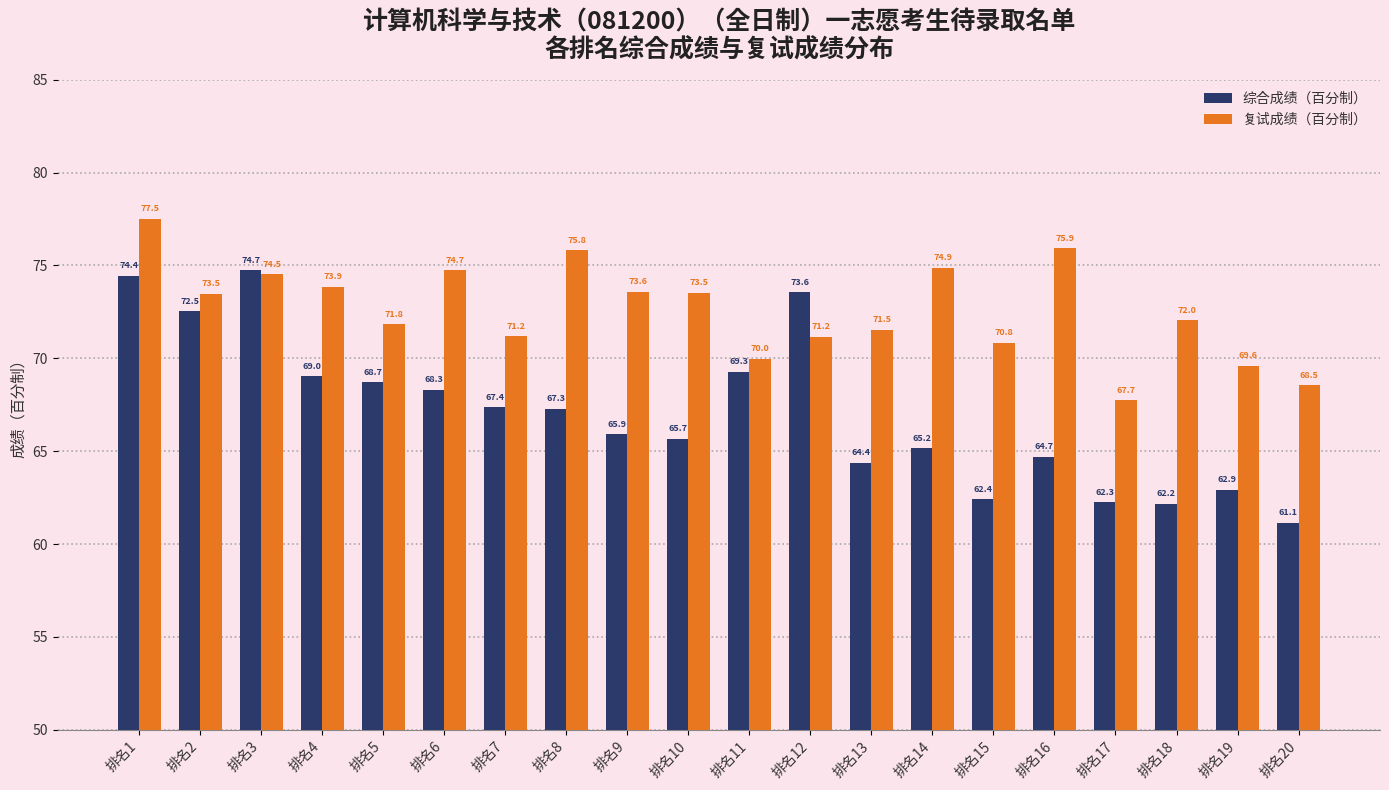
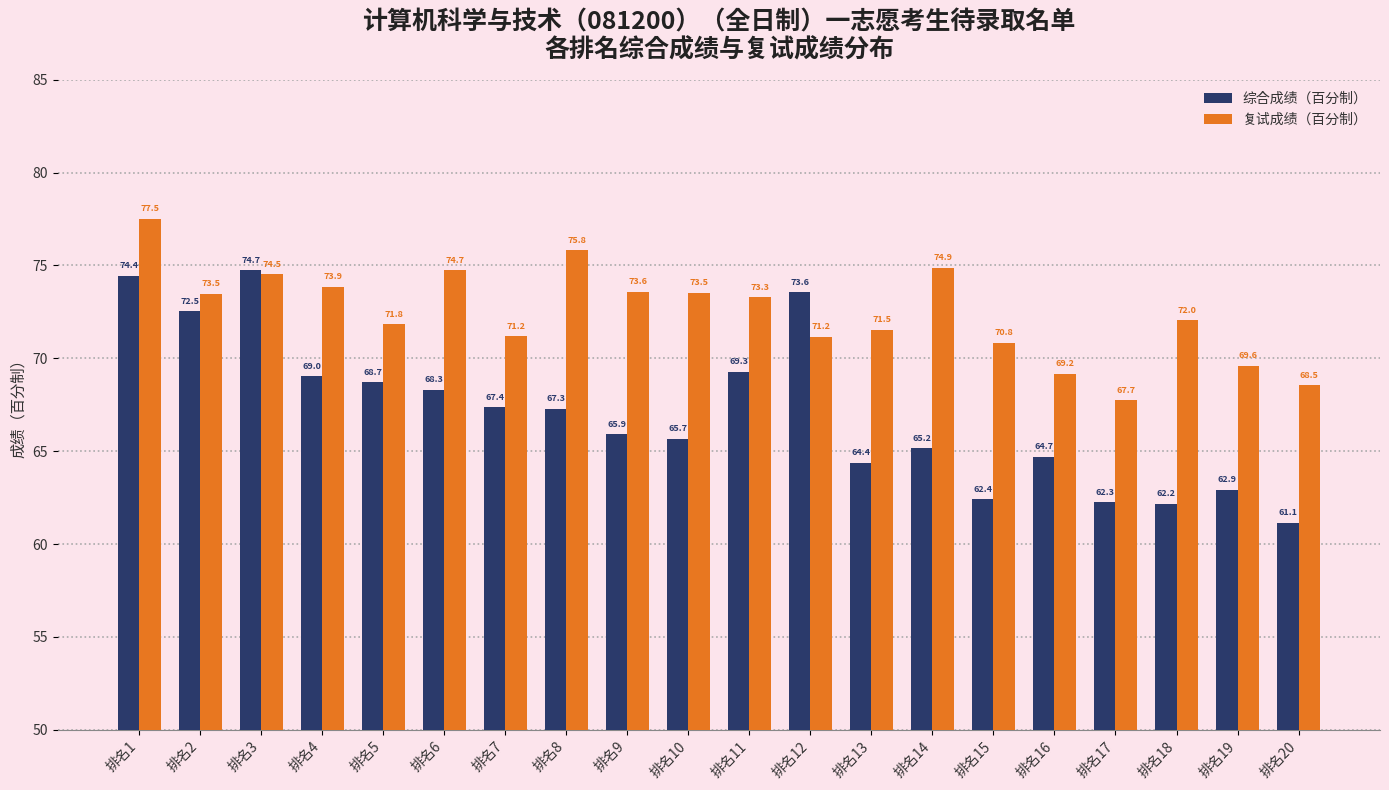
复试成绩（百分制）, 排名11: 70.0 -> 73.3
复试成绩（百分制）, 排名16: 75.9 -> 69.2
